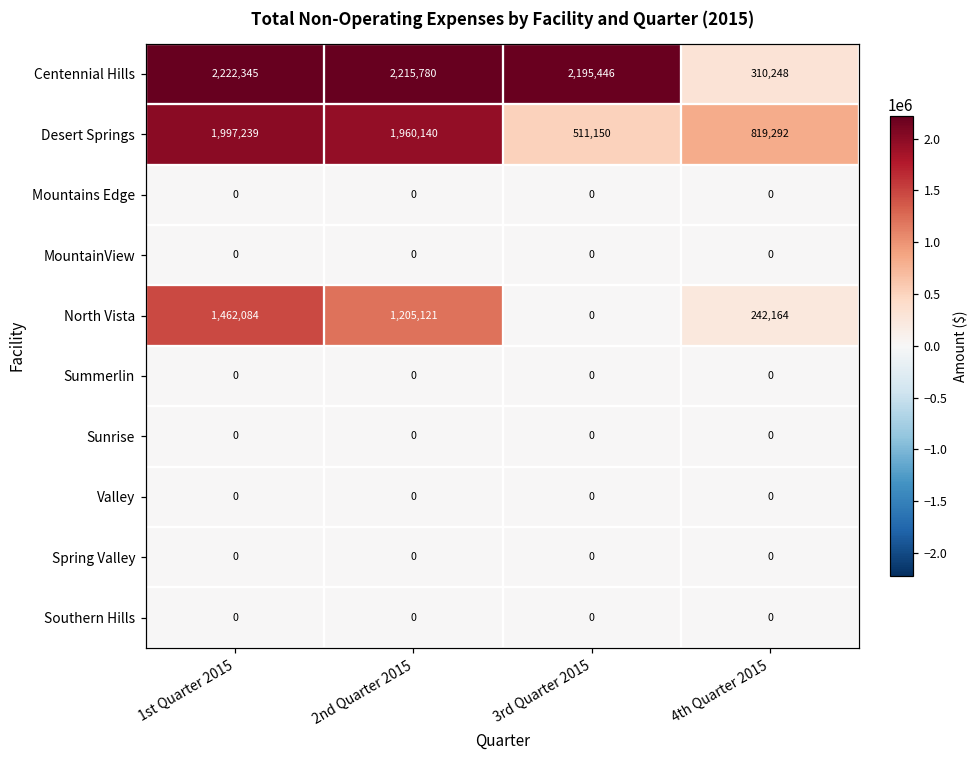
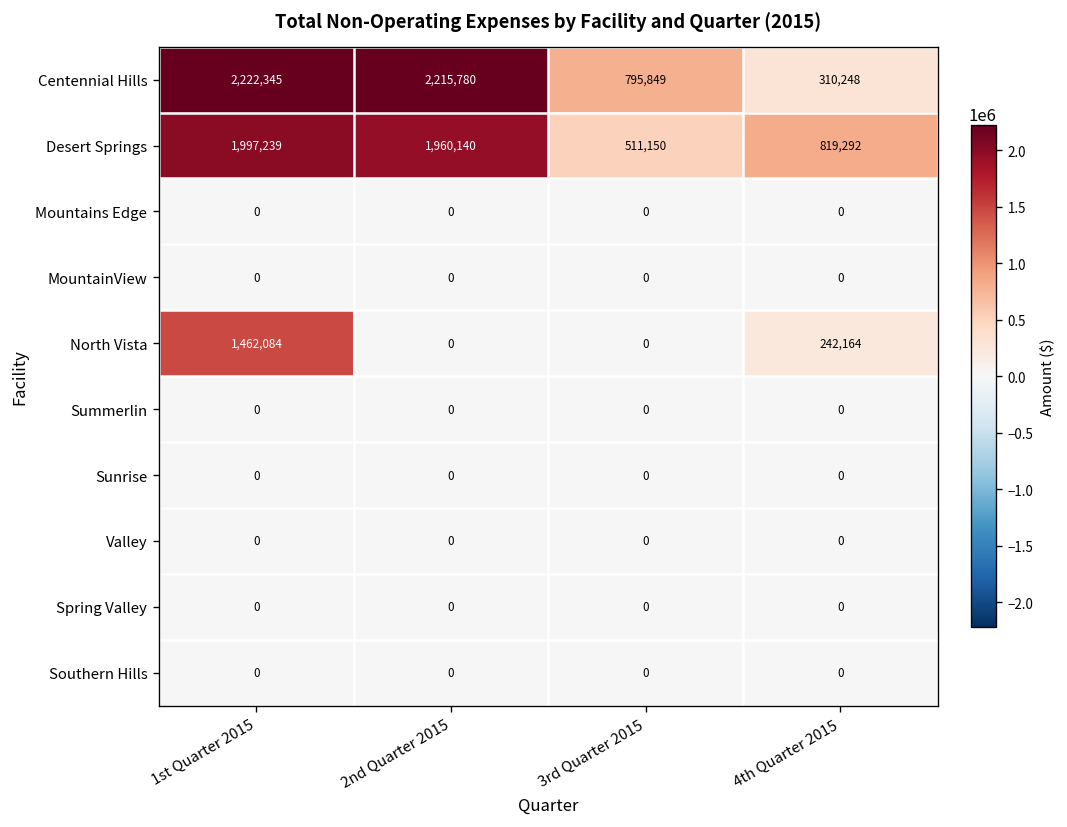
Centennial Hills, 3rd Quarter 2015: 2,195,446 -> 795,849
North Vista, 2nd Quarter 2015: 1,205,121 -> 0
